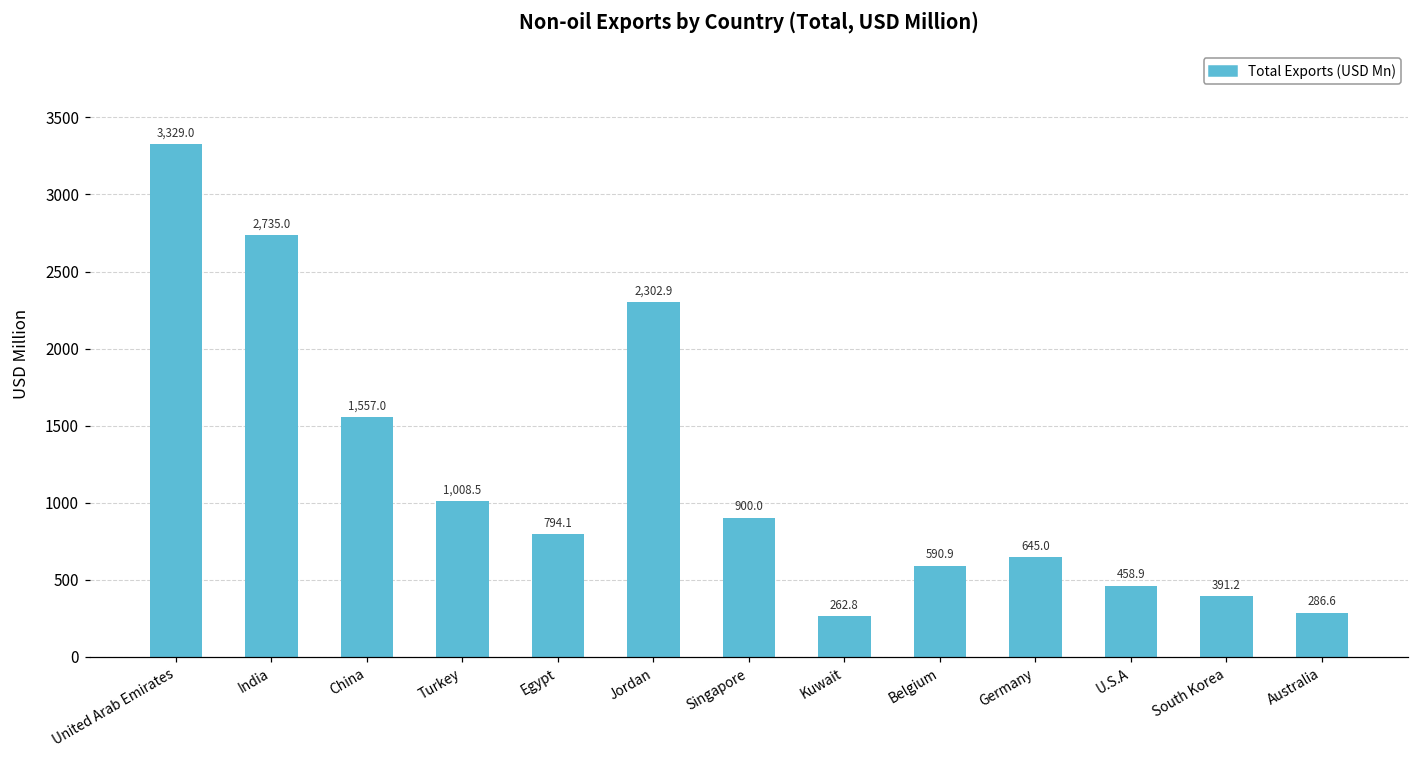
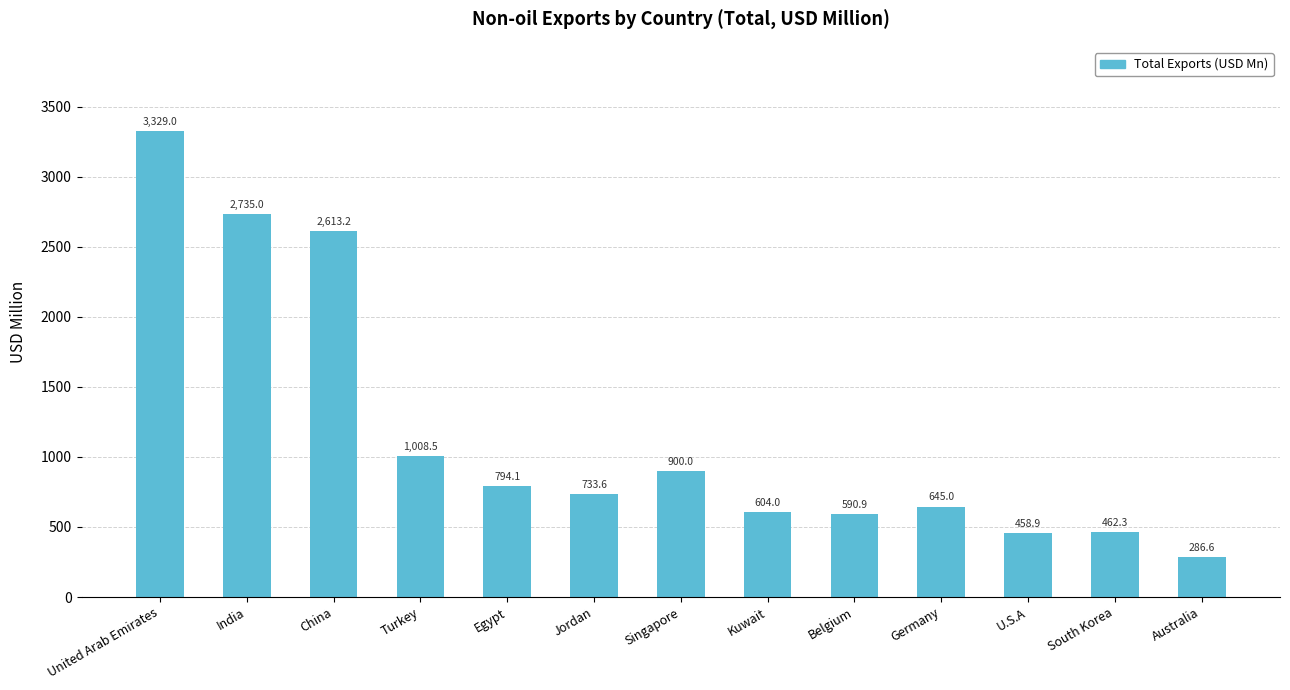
China: 1,557.0 -> 2,613.2
Jordan: 2,302.9 -> 733.6
Kuwait: 262.8 -> 604.0
South Korea: 391.2 -> 462.3
